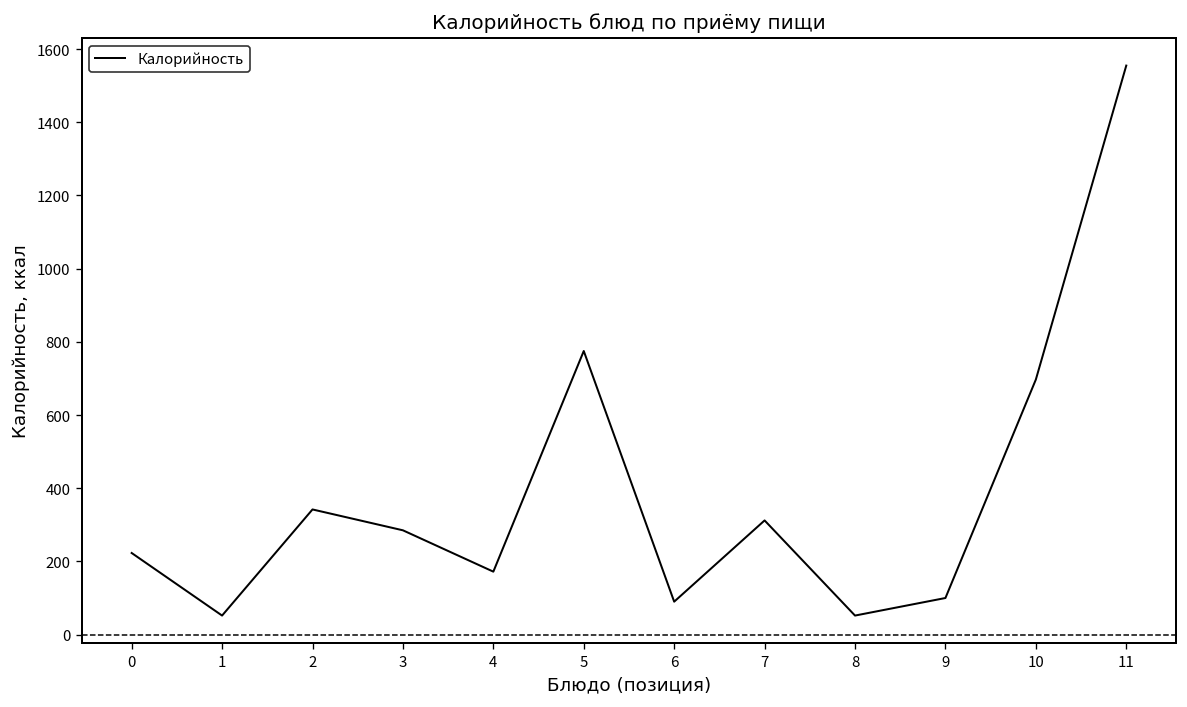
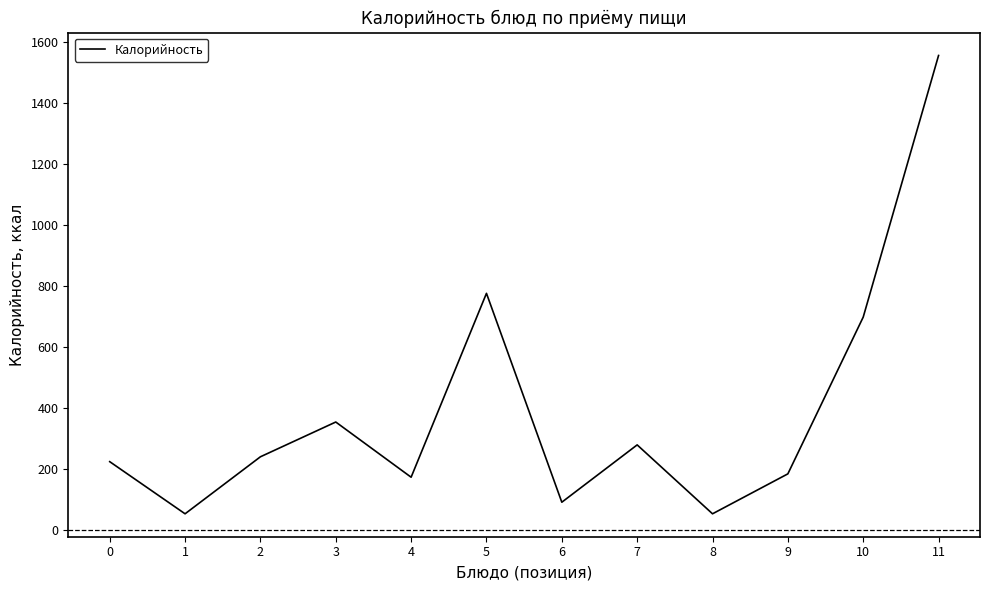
2: 340 -> 240
3: 290 -> 350
7: 310 -> 280
9: 100 -> 180
